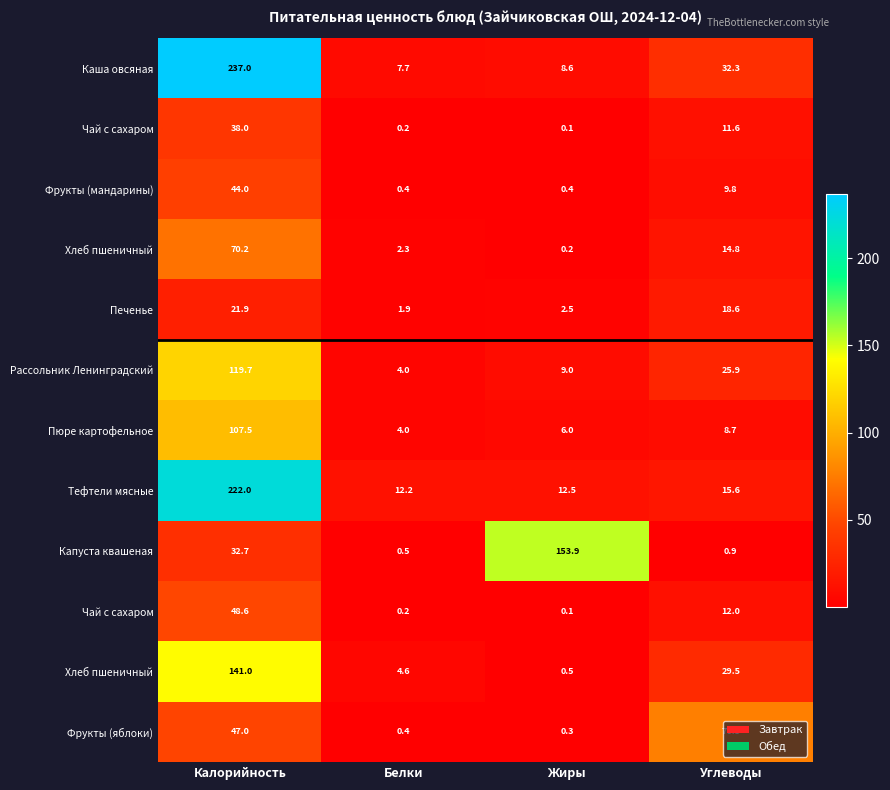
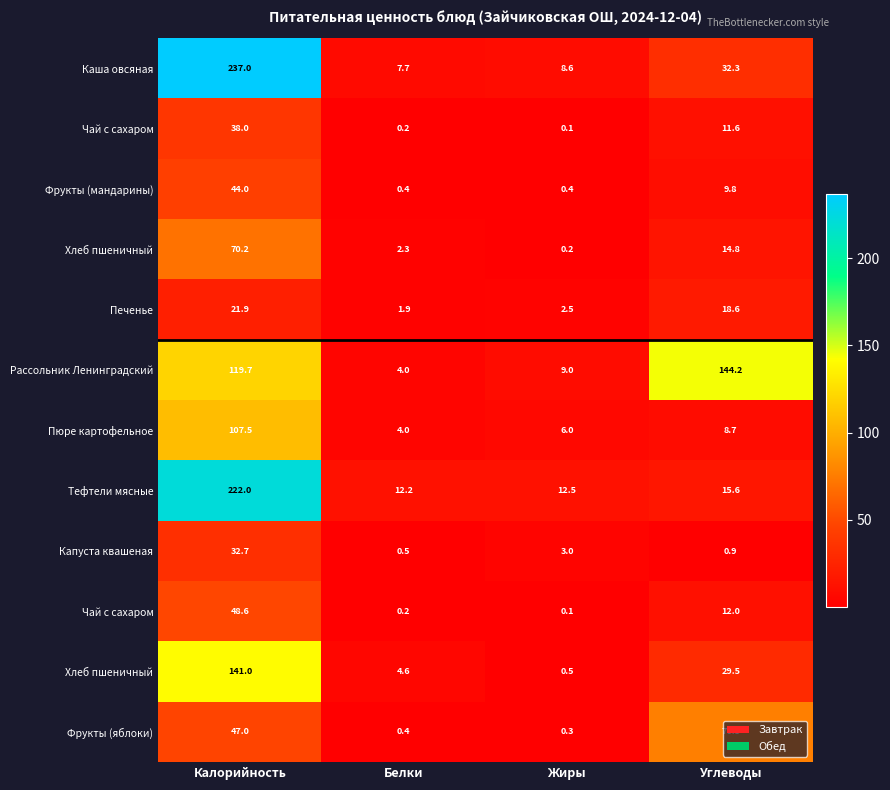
Рассольник Ленинградский, Углеводы: 25.9 -> 144.2
Капуста квашеная, Жиры: 153.9 -> 3.0
